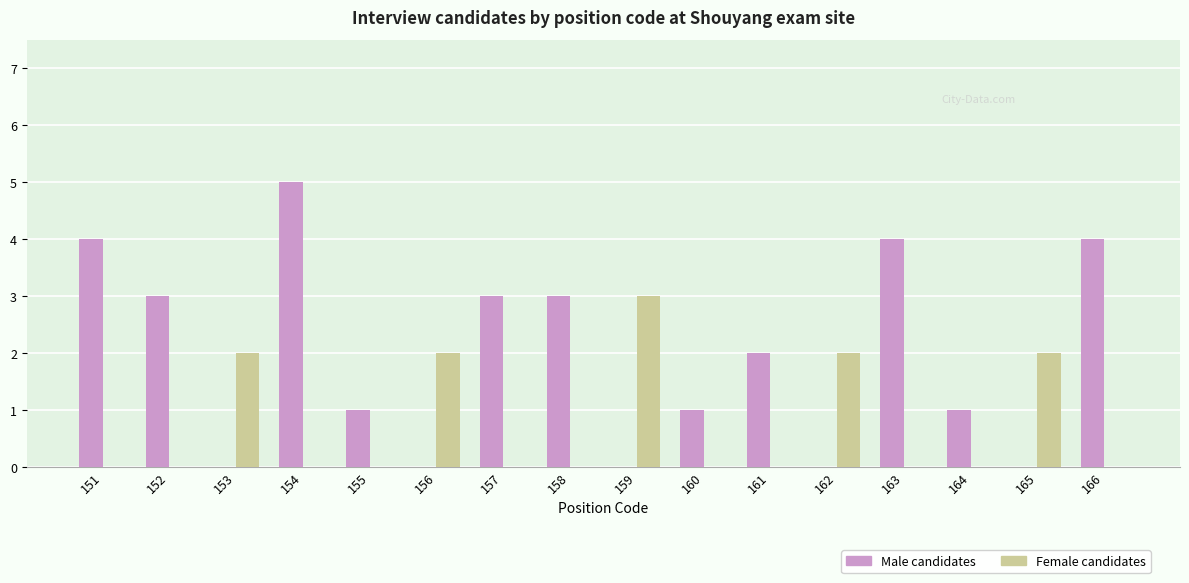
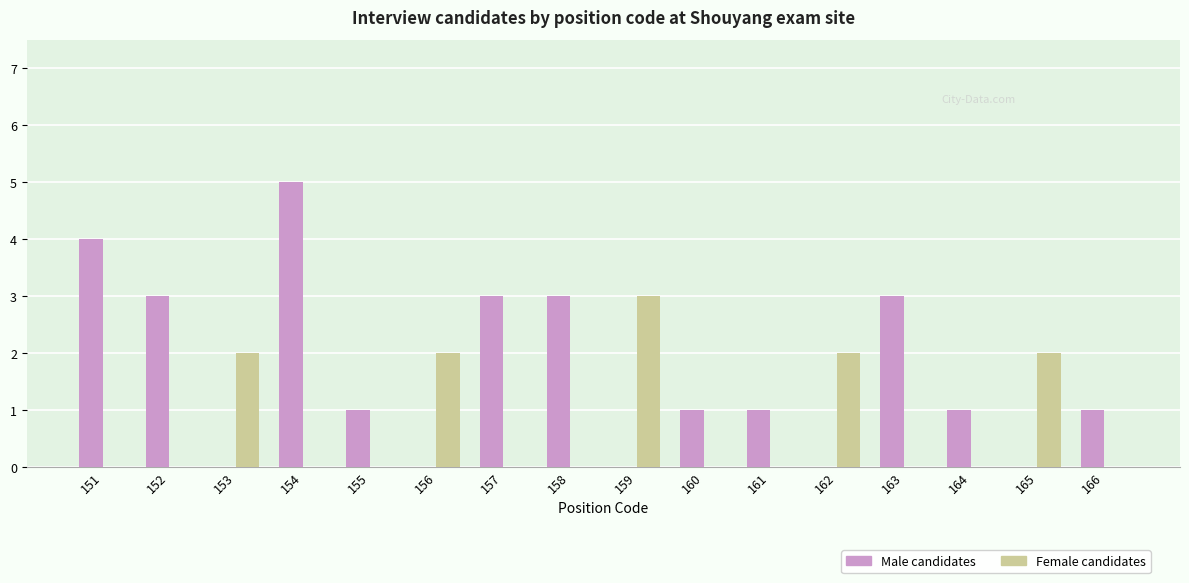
Male candidates, 161: 2 -> 1
Male candidates, 163: 4 -> 3
Male candidates, 166: 4 -> 1
